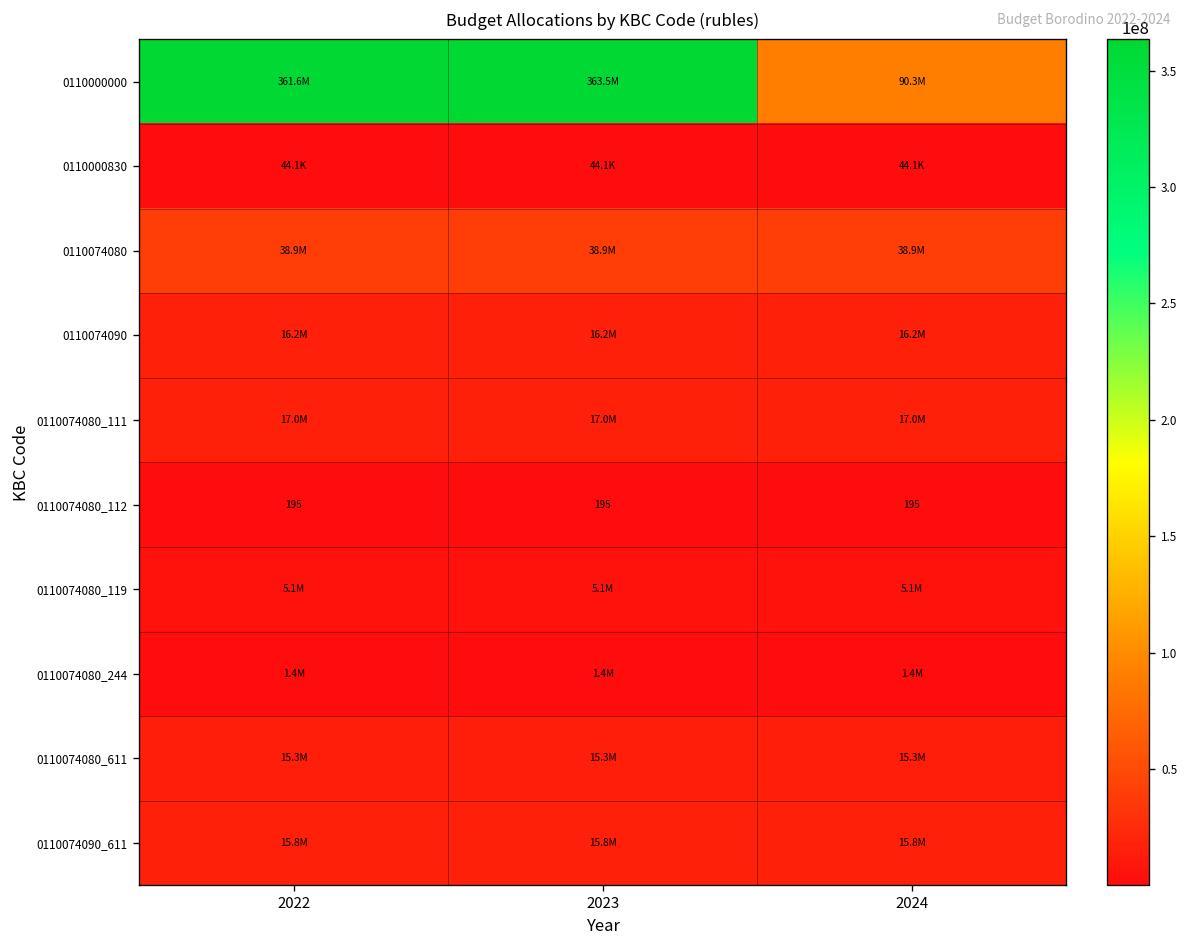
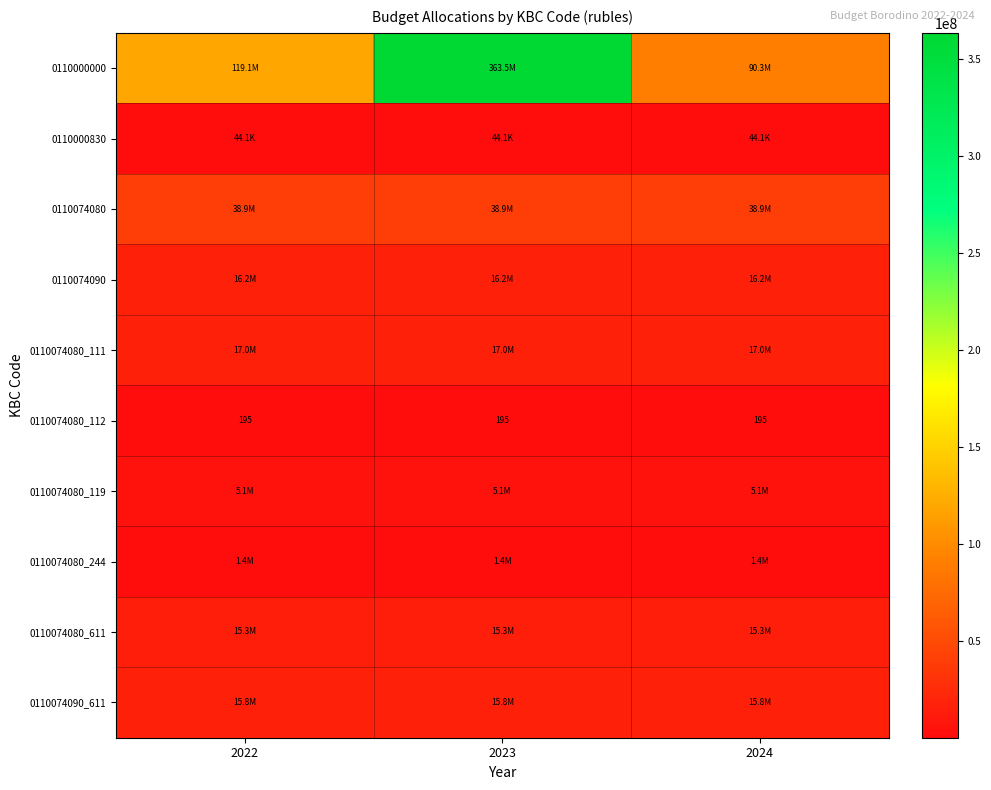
0110000000, 2022: 361.6M -> 119.1M
